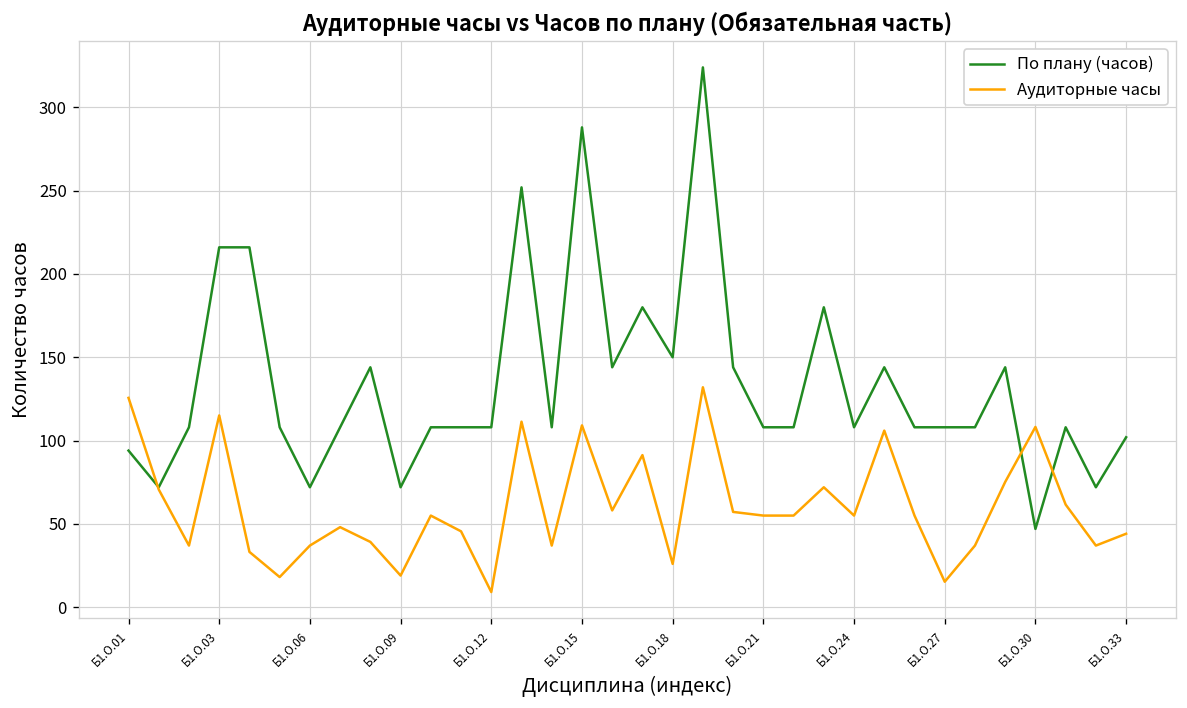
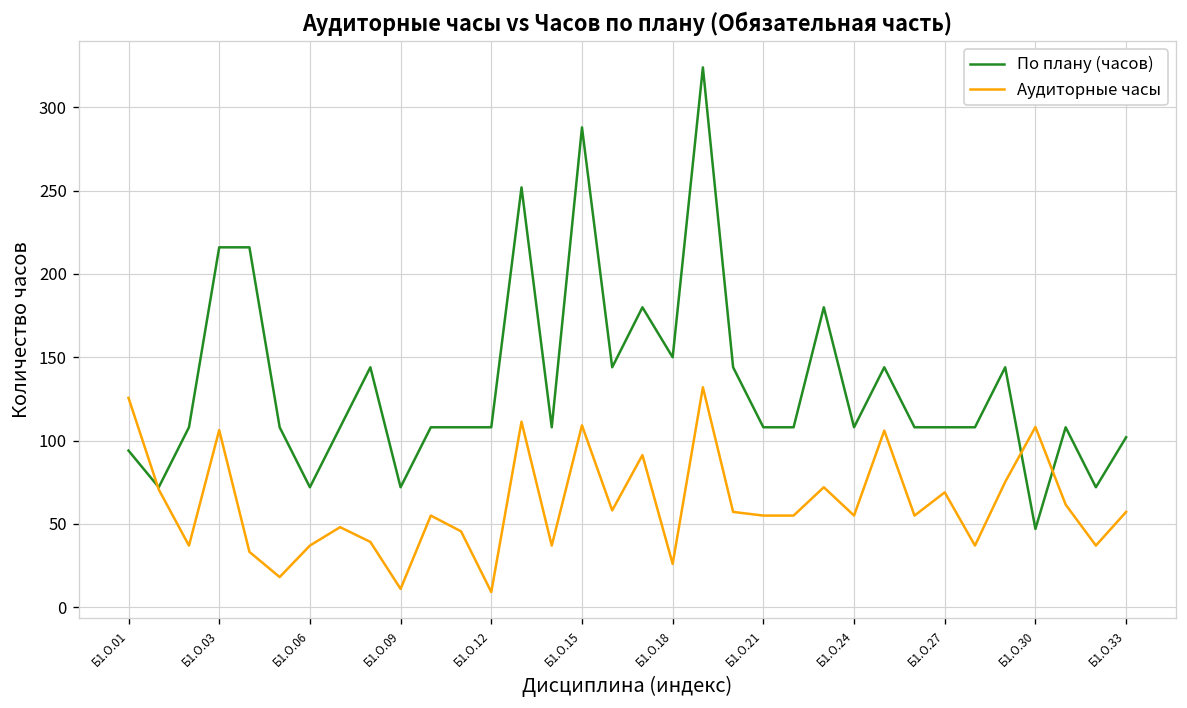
Аудиторные часы, Б1.О.03: 115 -> 106
Аудиторные часы, Б1.О.09: 19 -> 11
Аудиторные часы, Б1.О.27: 15 -> 69
Аудиторные часы, Б1.О.33: 44 -> 57
